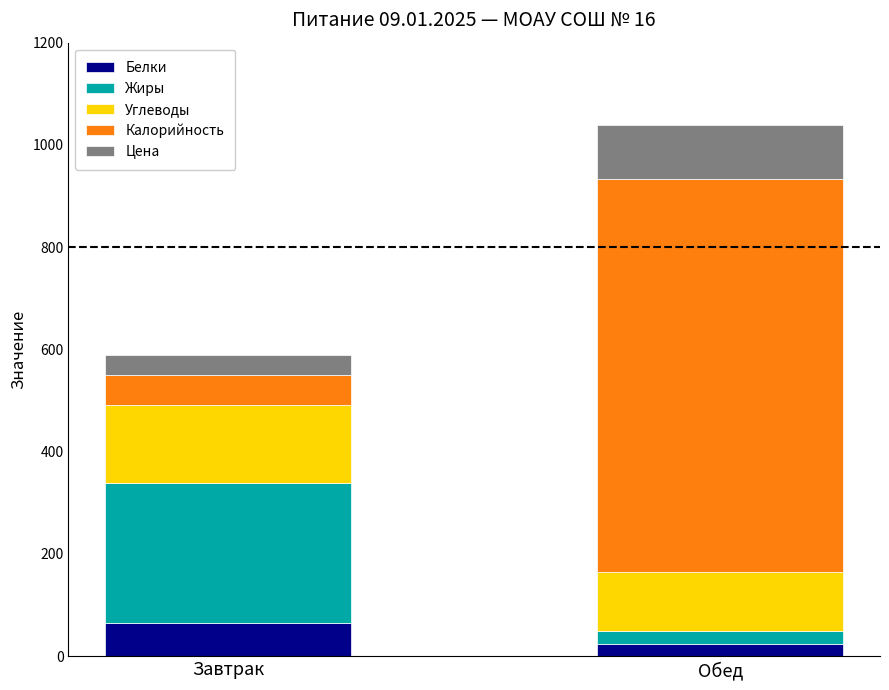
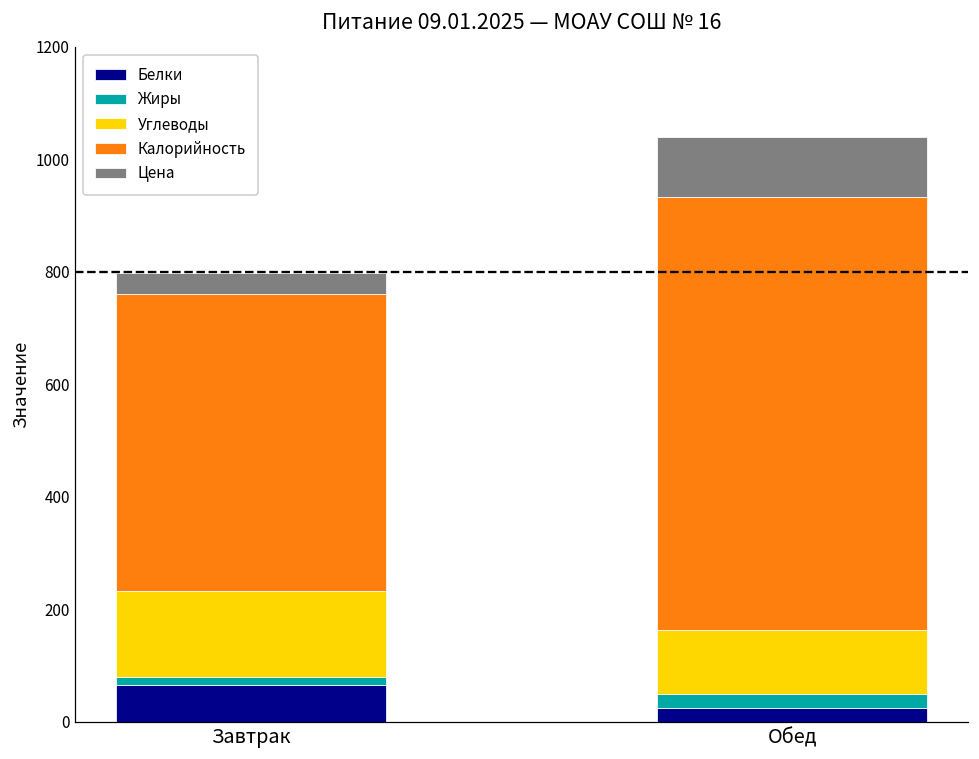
Жиры, Завтрак: 270 -> 20
Калорийность, Завтрак: 60 -> 530
